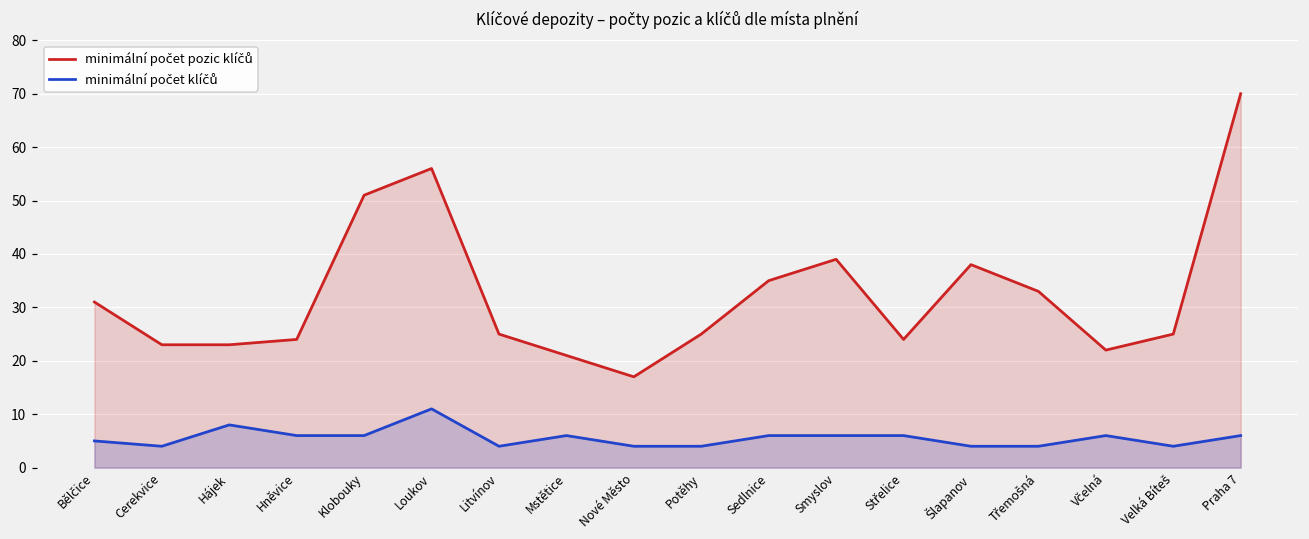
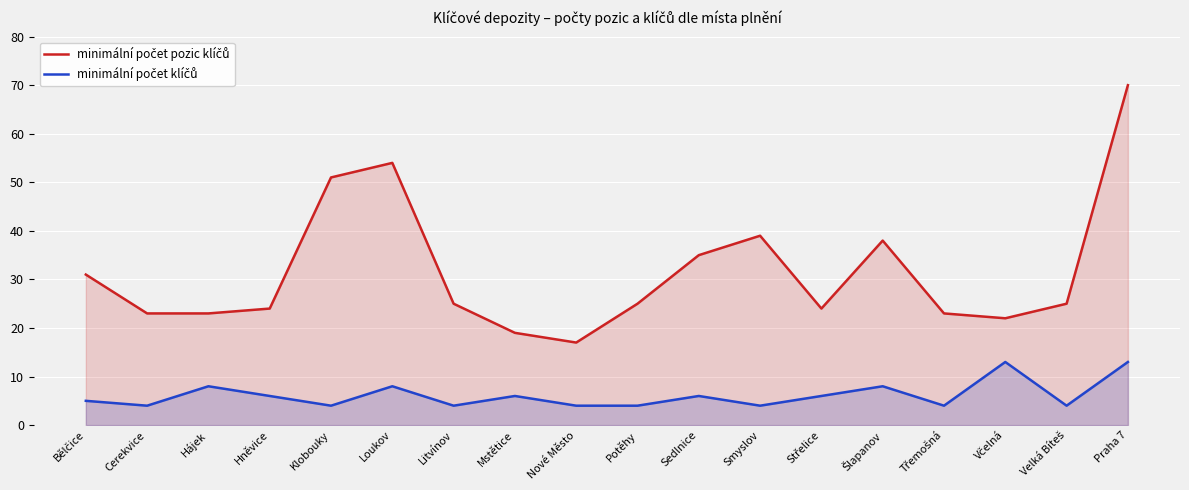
minimální počet klíčů, Klobouky: 6 -> 4
minimální počet pozic klíčů, Loukov: 56 -> 54
minimální počet klíčů, Loukov: 11 -> 8
minimální počet pozic klíčů, Mstětice: 21 -> 19
minimální počet klíčů, Smyslov: 6 -> 4
minimální počet klíčů, Šlapanov: 4 -> 8
minimální počet pozic klíčů, Třemošná: 33 -> 23
minimální počet klíčů, Včelná: 6 -> 13
minimální počet klíčů, Praha 7: 6 -> 13
